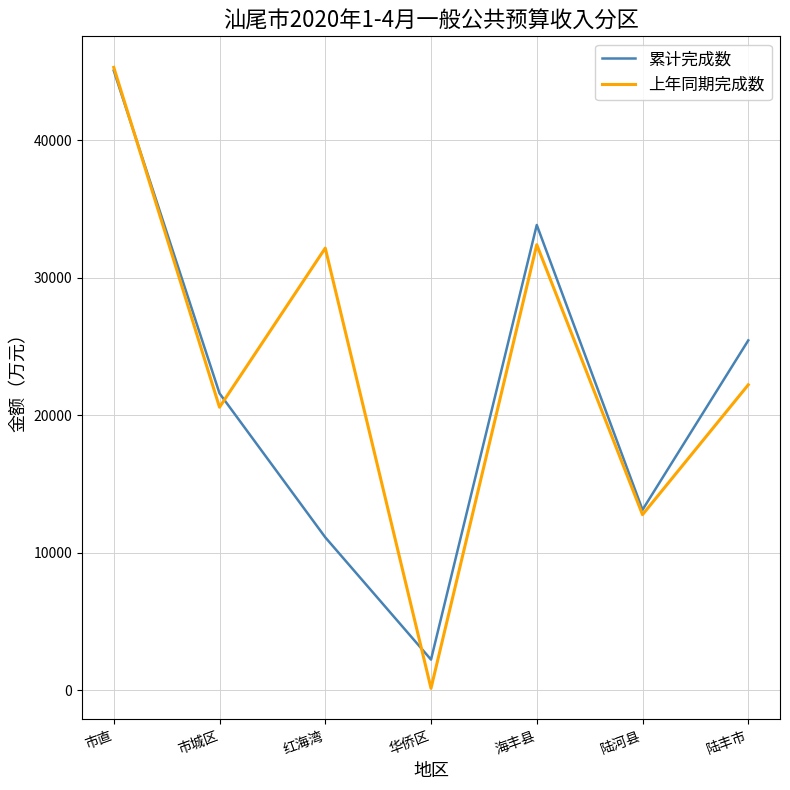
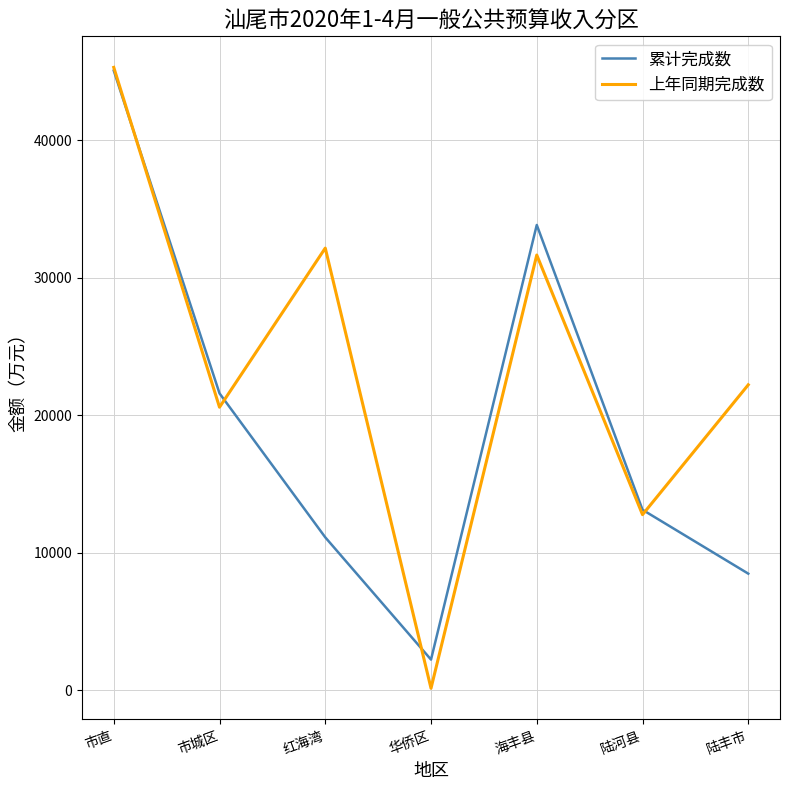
上年同期完成数, 海丰县: 32400 -> 31600
累计完成数, 陆丰市: 25400 -> 8500
